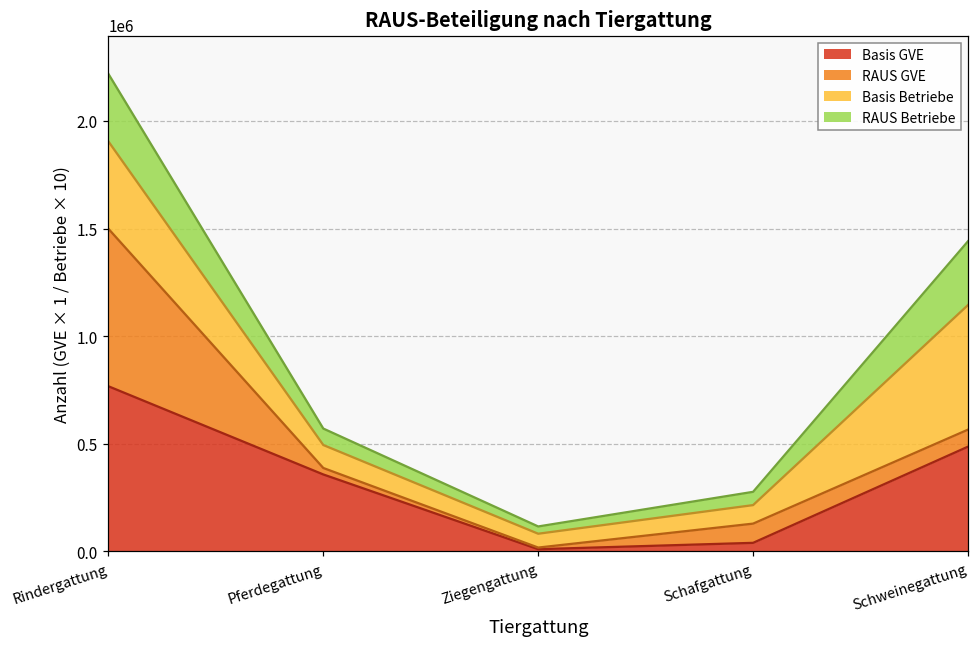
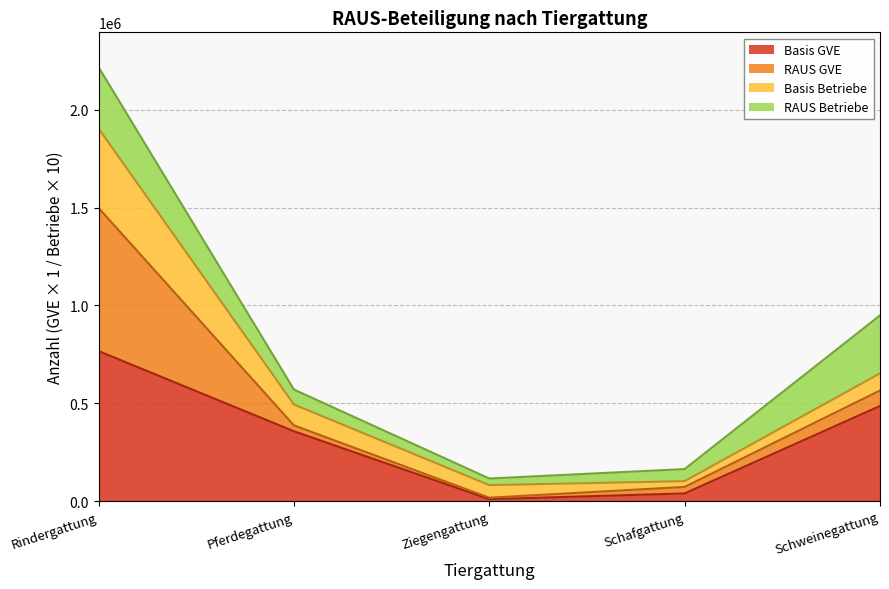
RAUS GVE, Schafgattung: 90000 -> 30000
Basis Betriebe, Schafgattung: 90000 -> 30000
Basis Betriebe, Schweinegattung: 580000 -> 90000
